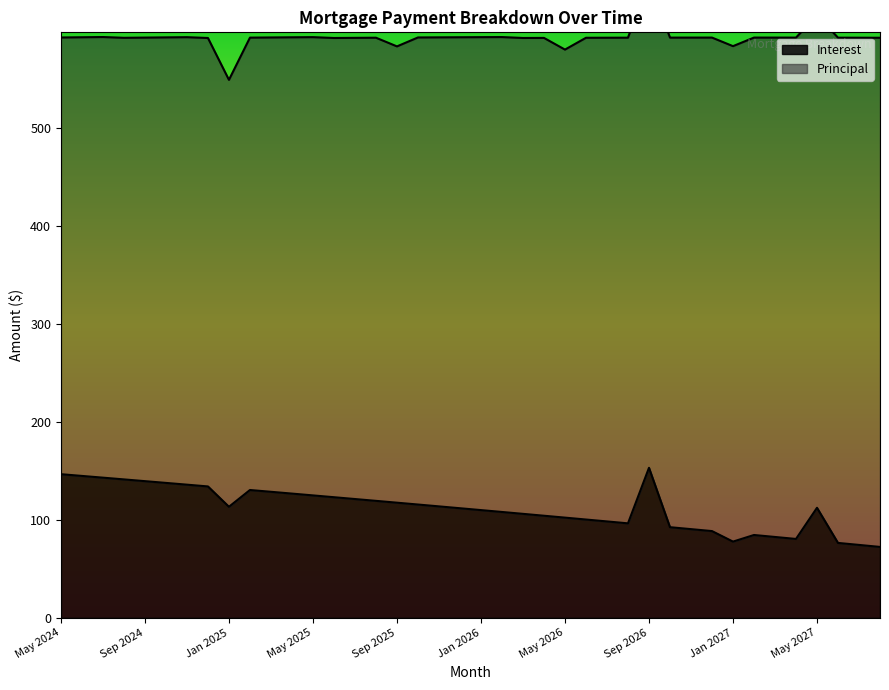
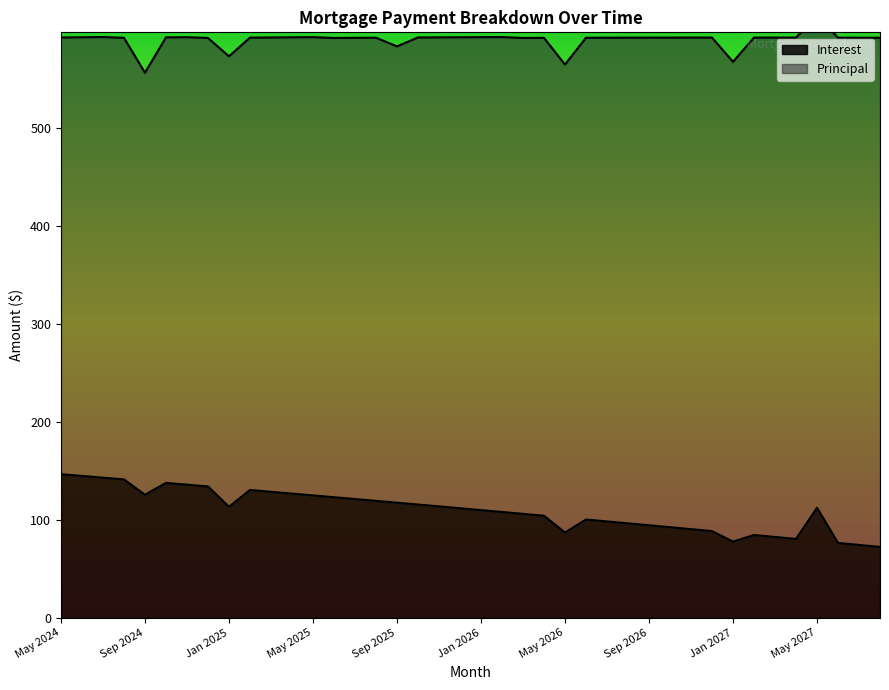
Interest, Sep 2024: 140 -> 130
Principal, Sep 2024: 450 -> 430
Principal, Jan 2025: 440 -> 460
Interest, May 2026: 100 -> 90
Interest, Sep 2026: 150 -> 90
Principal, Jan 2027: 510 -> 490
